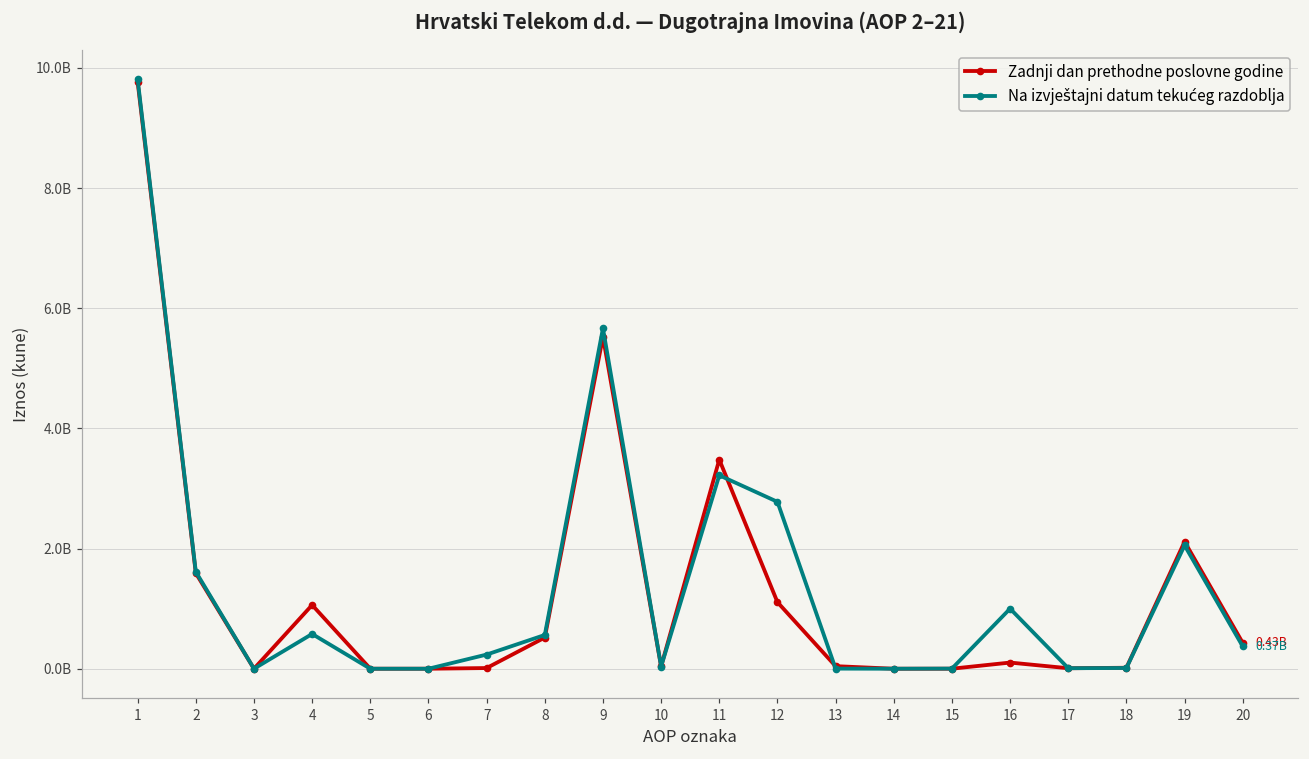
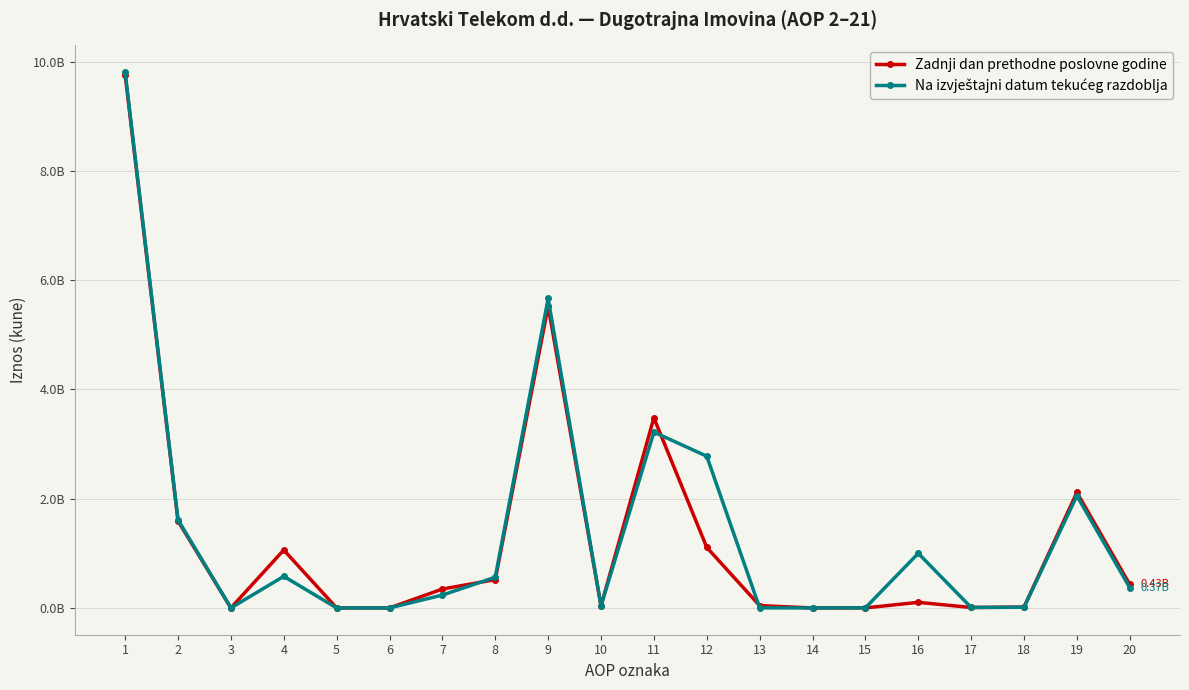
Zadnji dan prethodne poslovne godine, 7: 0 -> 300000000
